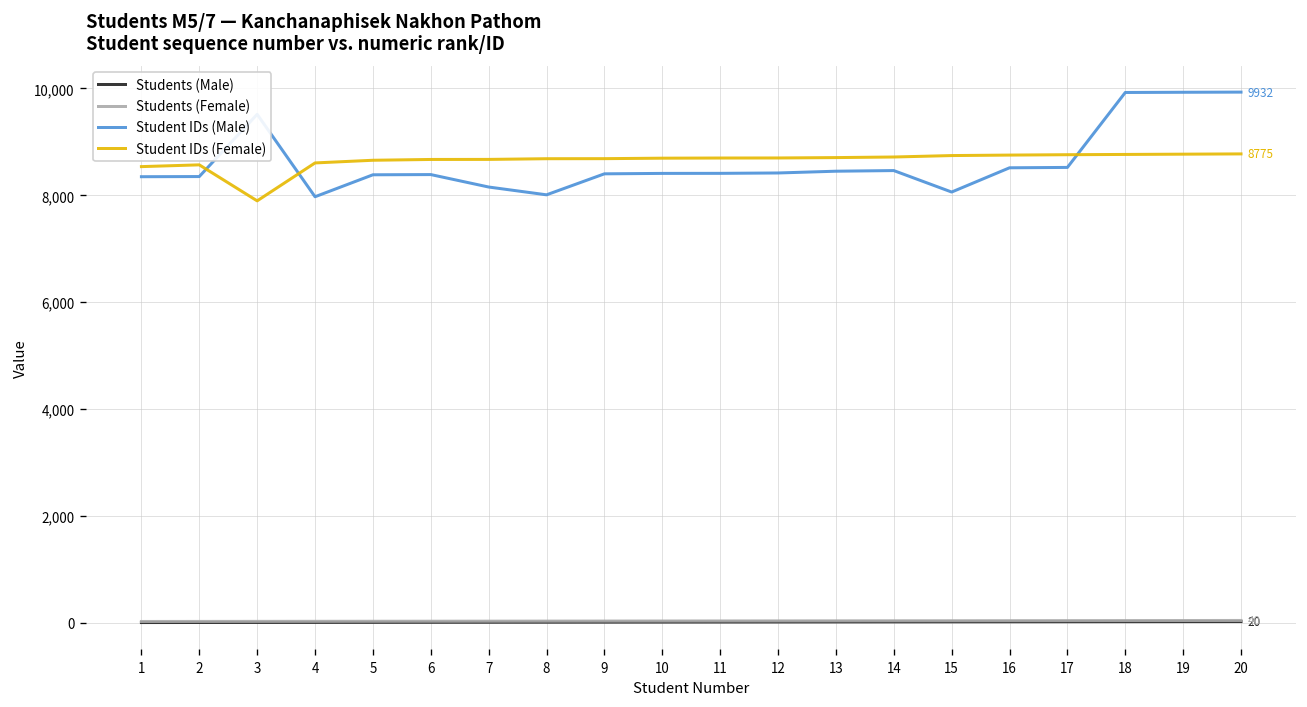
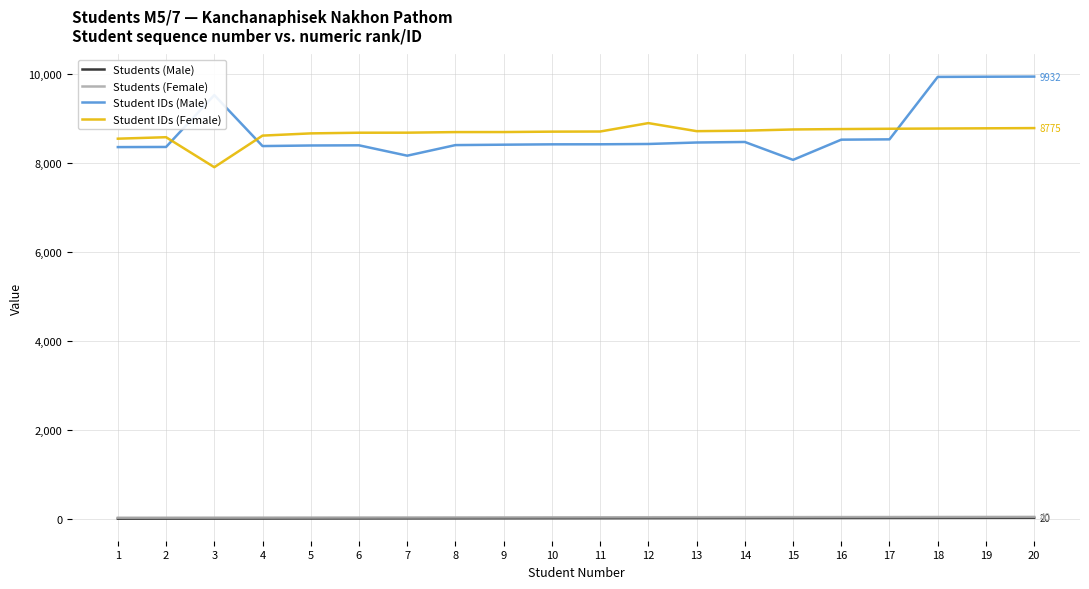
Student IDs (Male), 4: 8,000 -> 8,400
Student IDs (Male), 8: 8,000 -> 8,400
Student IDs (Female), 12: 8,700 -> 8,900
